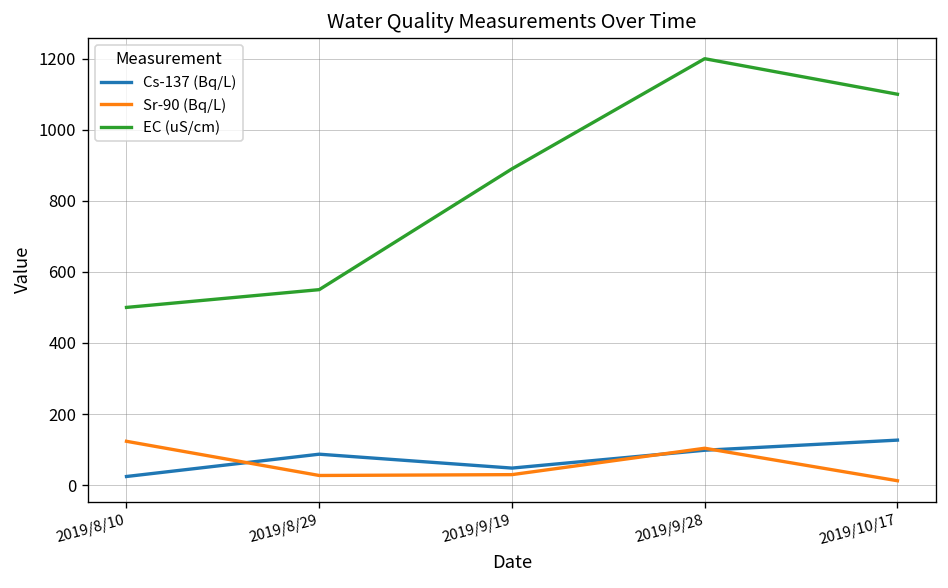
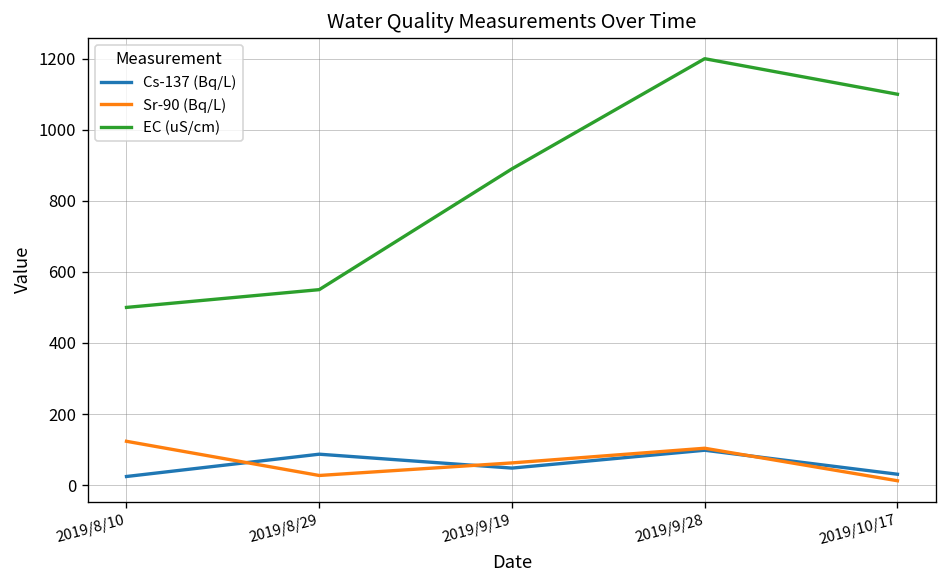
Sr-90 (Bq/L), 2019/9/19: 30 -> 60
Cs-137 (Bq/L), 2019/10/17: 130 -> 30
